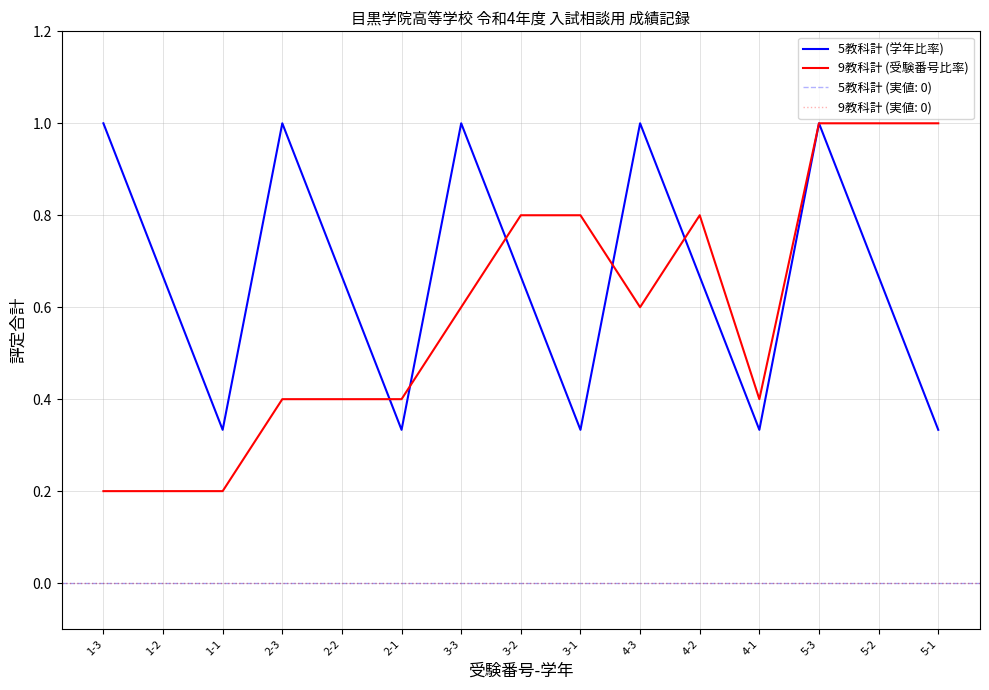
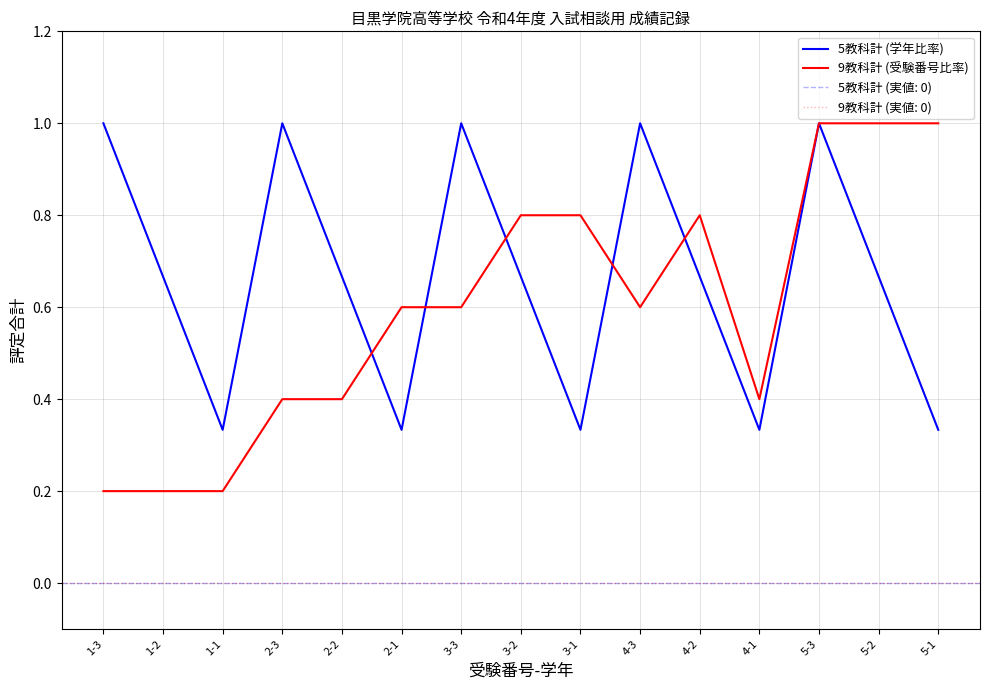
9教科計 (受験番号比率), 2-1: 0.40 -> 0.60
